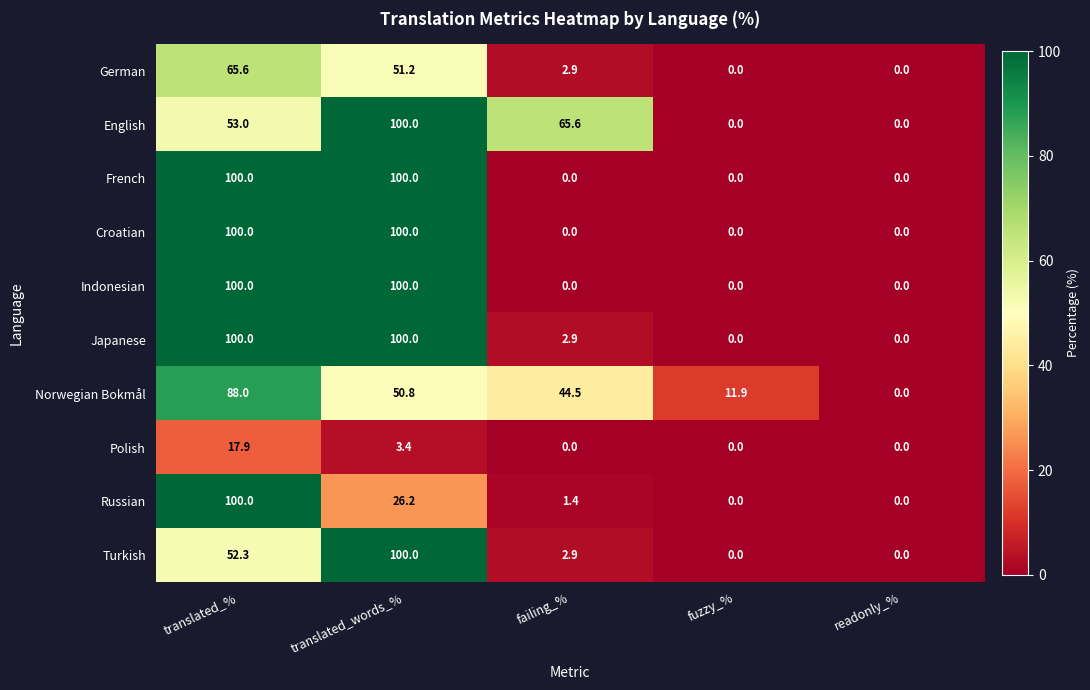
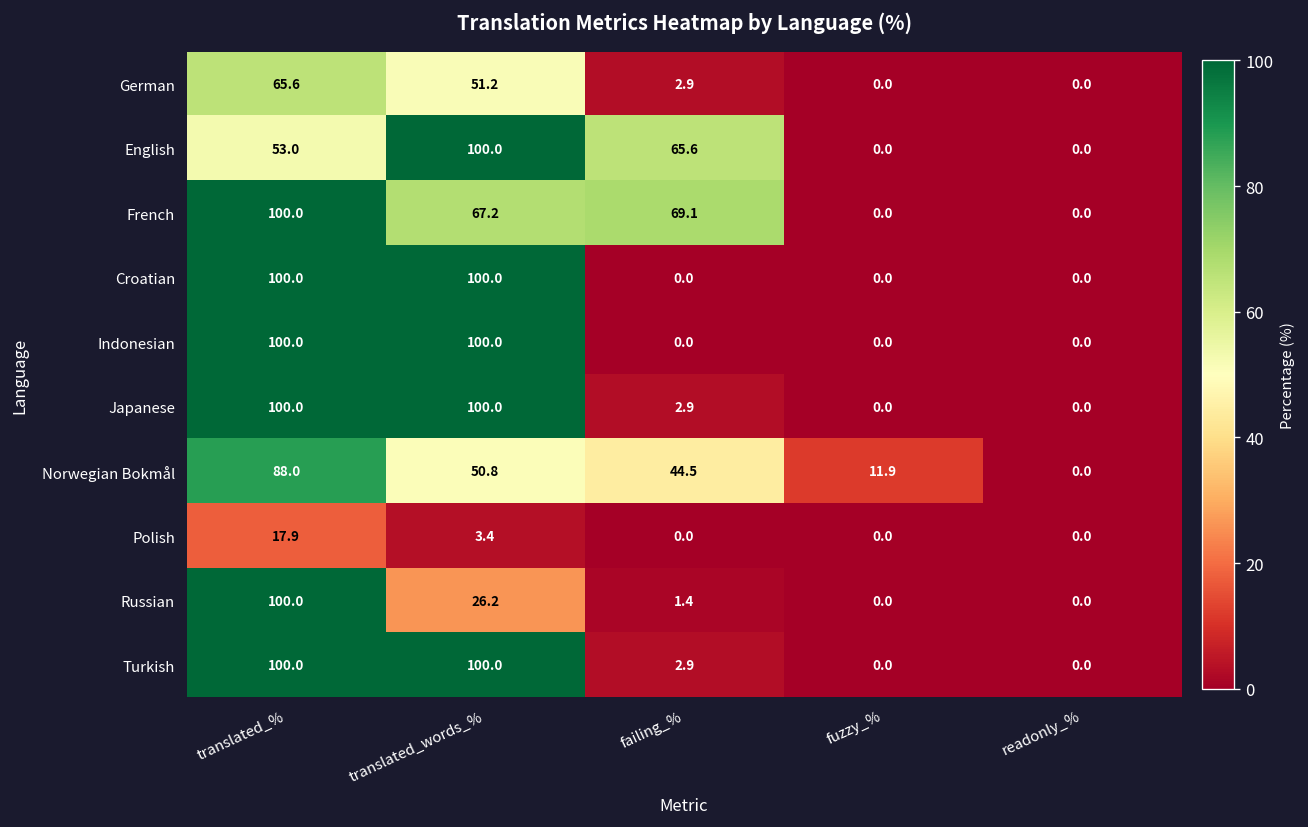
French, translated_words_%: 100.0 -> 67.2
French, failing_%: 0.0 -> 69.1
Turkish, translated_%: 52.3 -> 100.0
